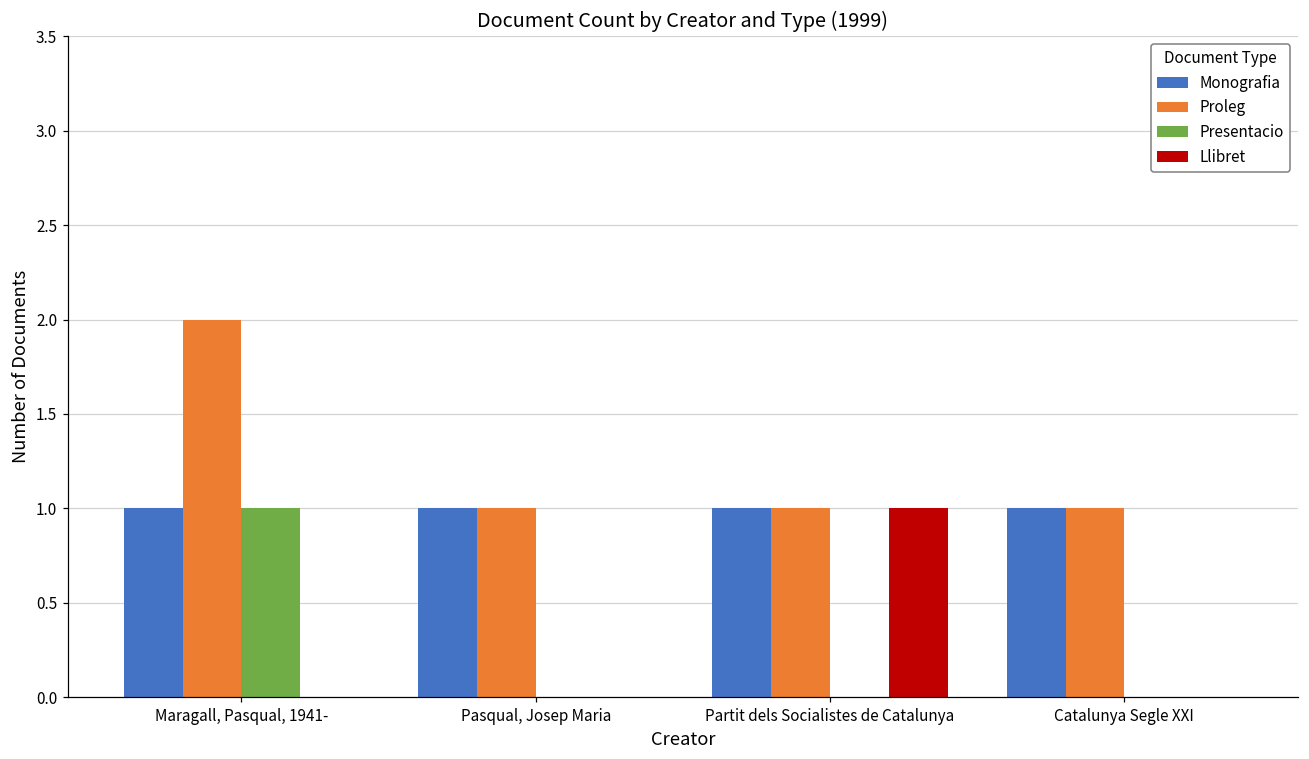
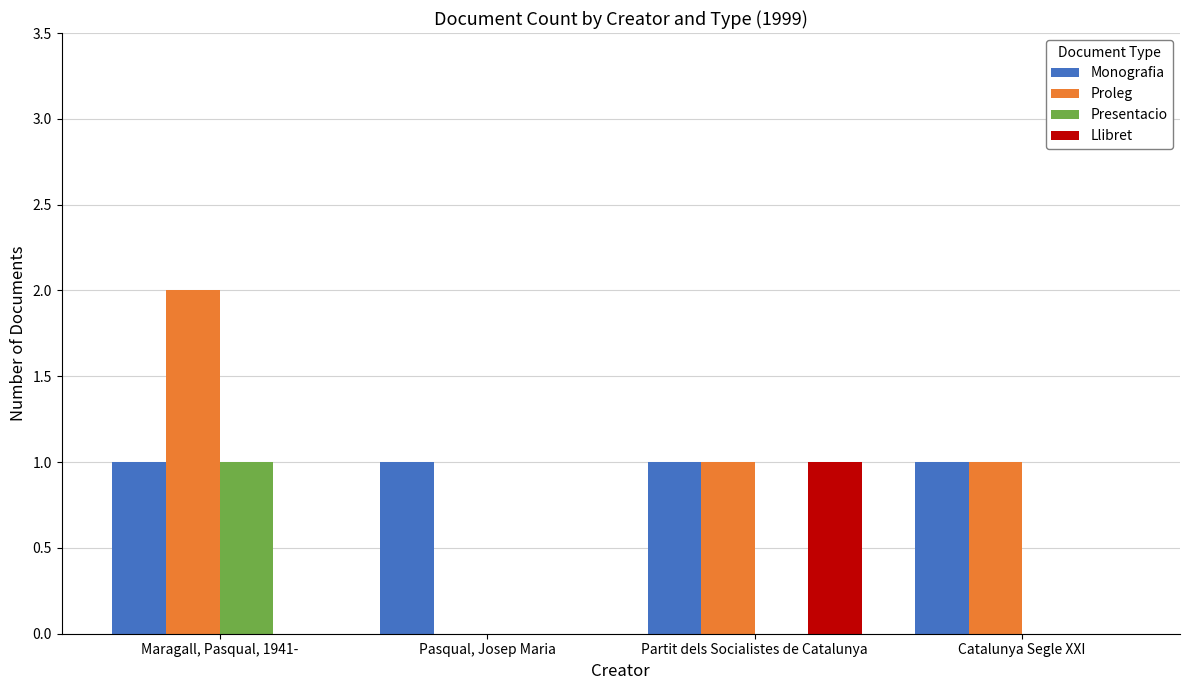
Proleg, Pasqual, Josep Maria: 1 -> 0
